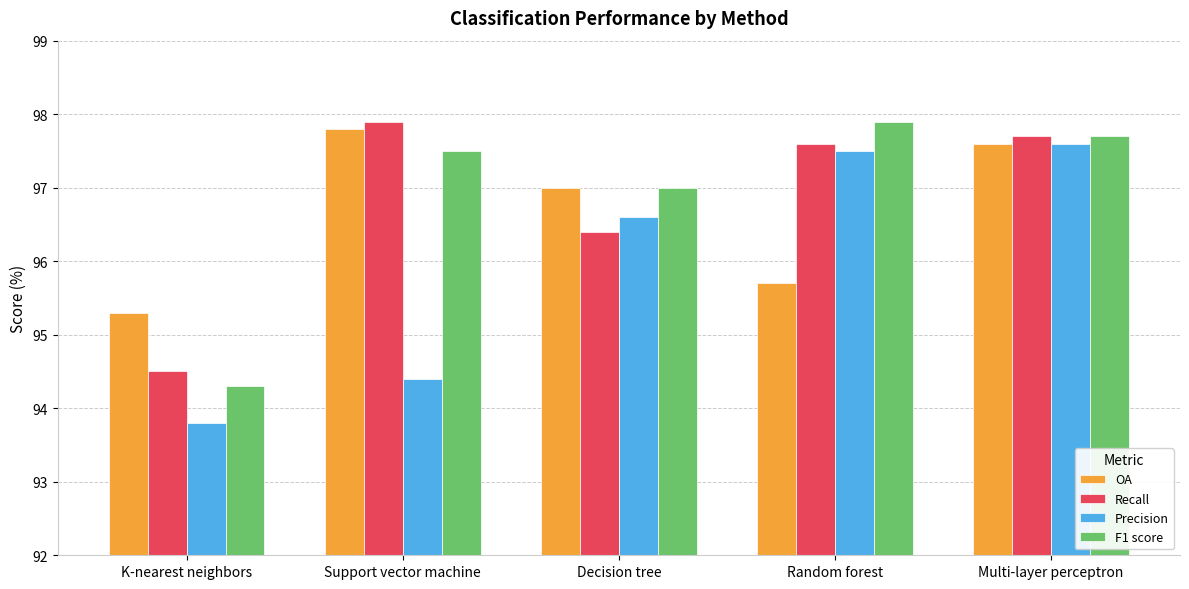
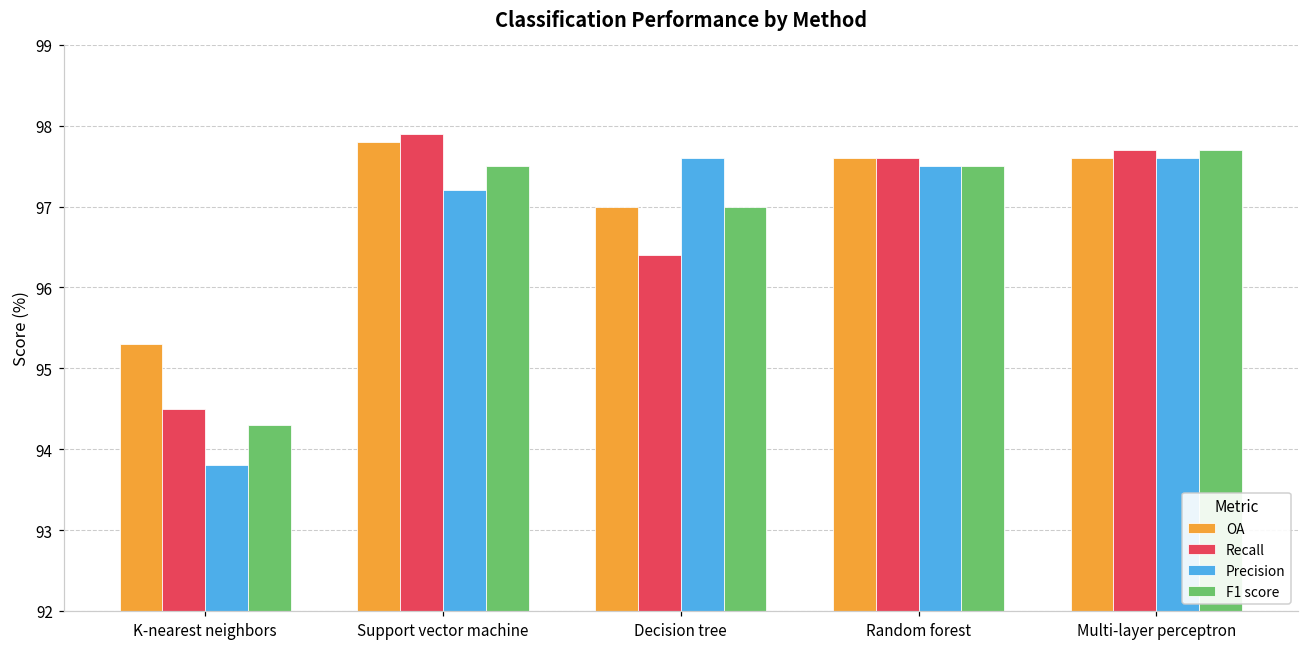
Precision, Support vector machine: 94.4 -> 97.2
Precision, Decision tree: 96.6 -> 97.6
OA, Random forest: 95.7 -> 97.6
F1 score, Random forest: 97.9 -> 97.5
